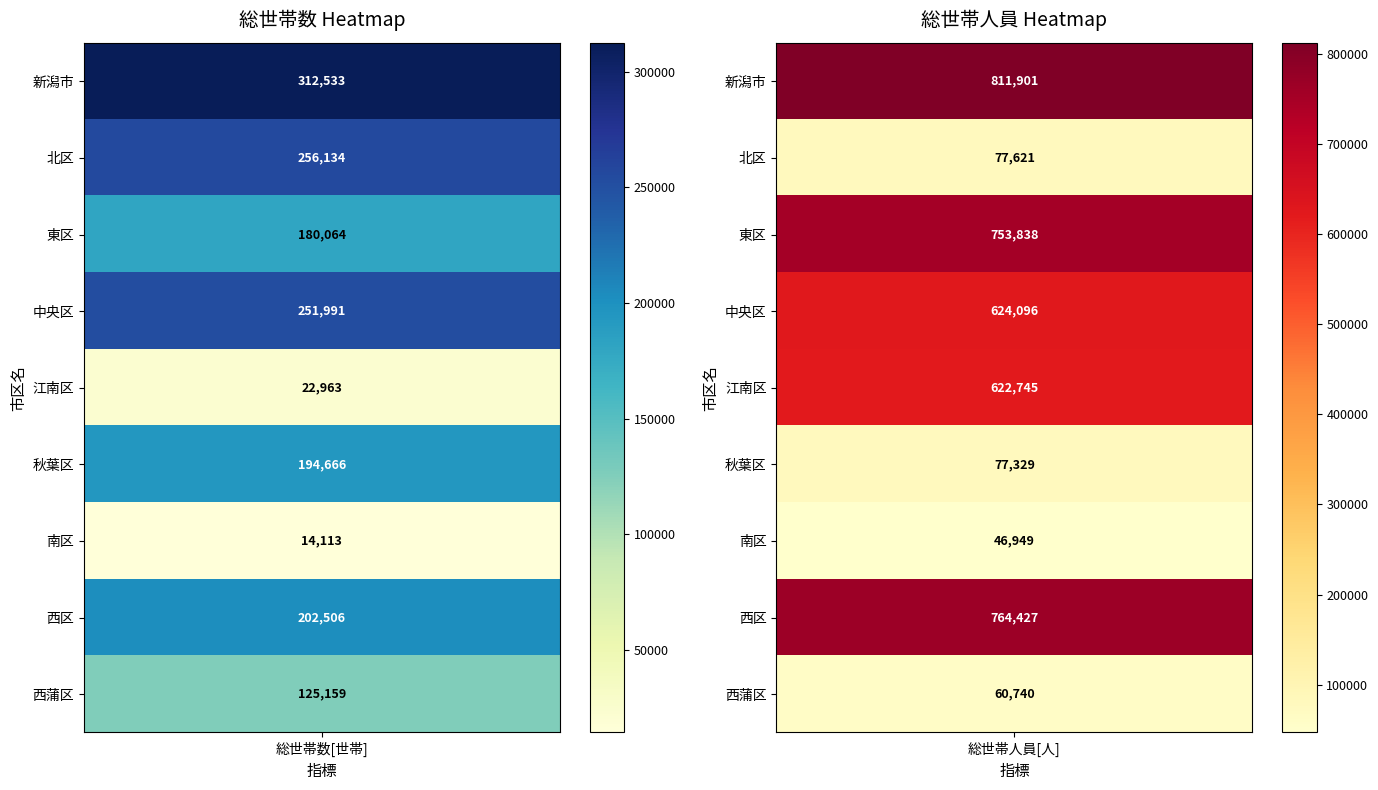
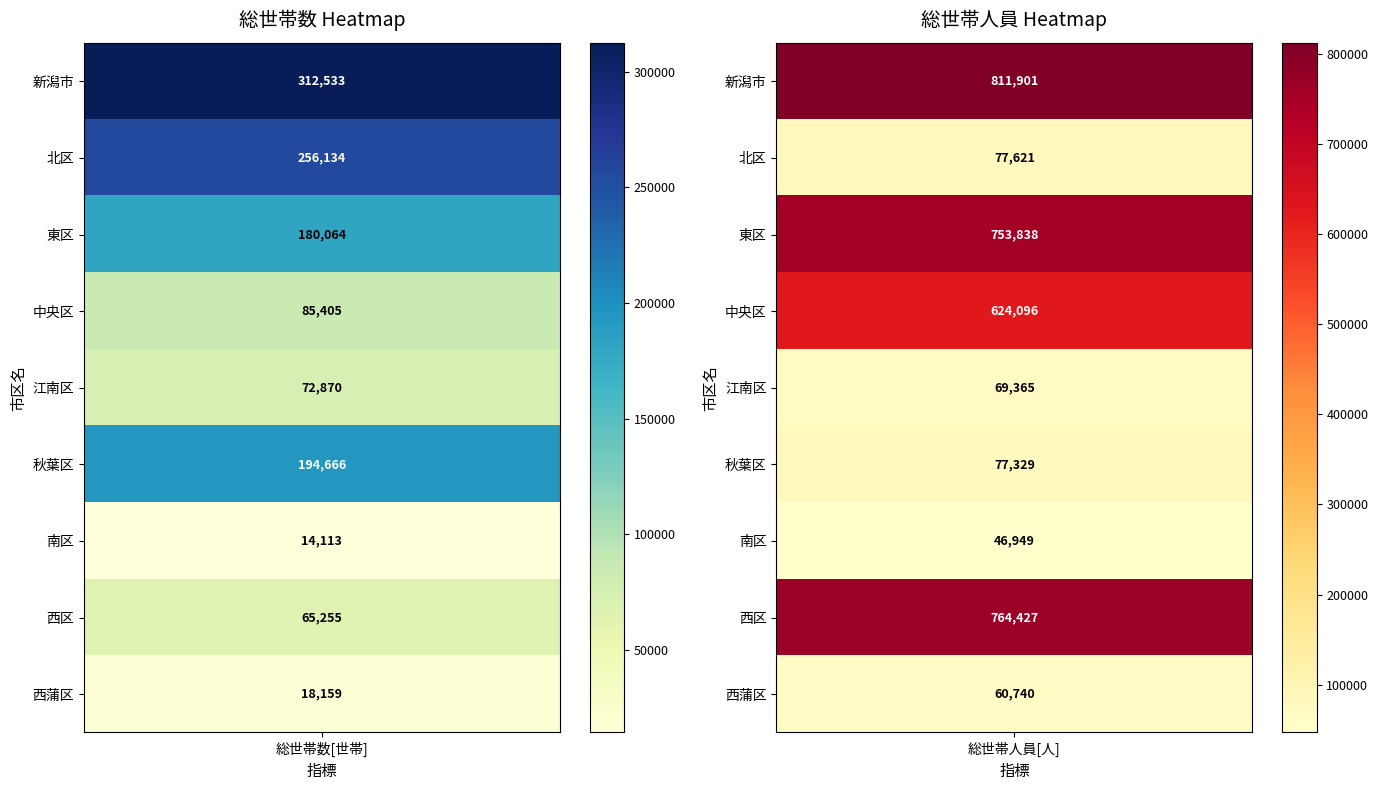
総世帯数 Heatmap, 中央区, 総世帯数[世帯]: 251,991 -> 85,405
総世帯数 Heatmap, 江南区, 総世帯数[世帯]: 22,963 -> 72,870
総世帯数 Heatmap, 西区, 総世帯数[世帯]: 202,506 -> 65,255
総世帯数 Heatmap, 西蒲区, 総世帯数[世帯]: 125,159 -> 18,159
総世帯人員 Heatmap, 江南区, 総世帯人員[人]: 622,745 -> 69,365
